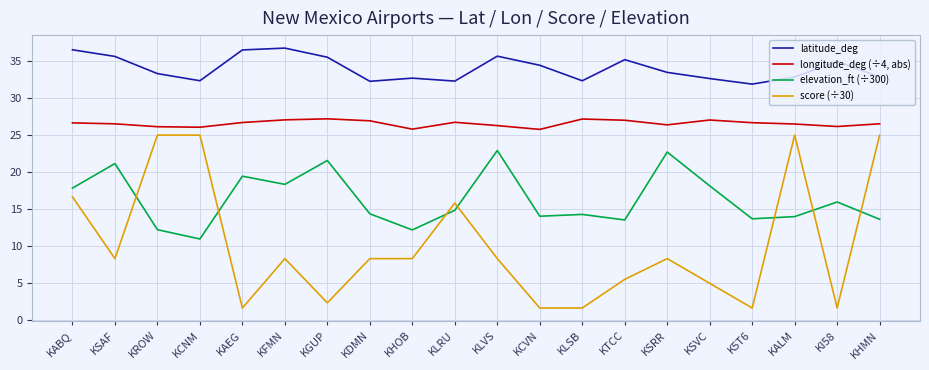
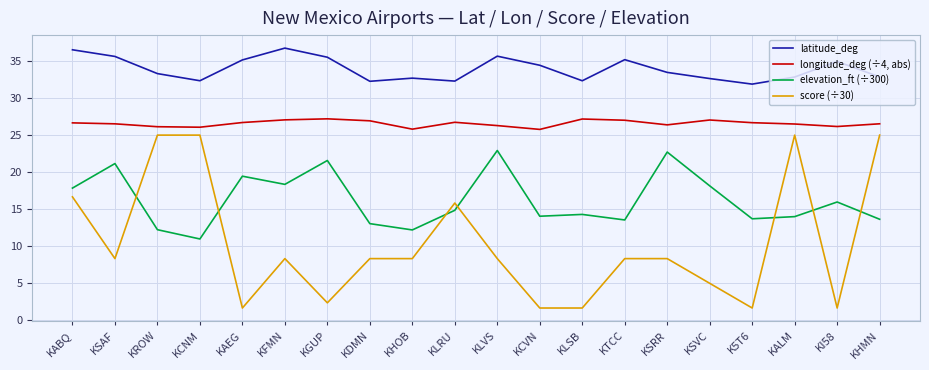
latitude_deg, KAEG: 36 -> 35
elevation_ft (÷300), KDMN: 14 -> 13
score (÷30), KTCC: 6 -> 8
